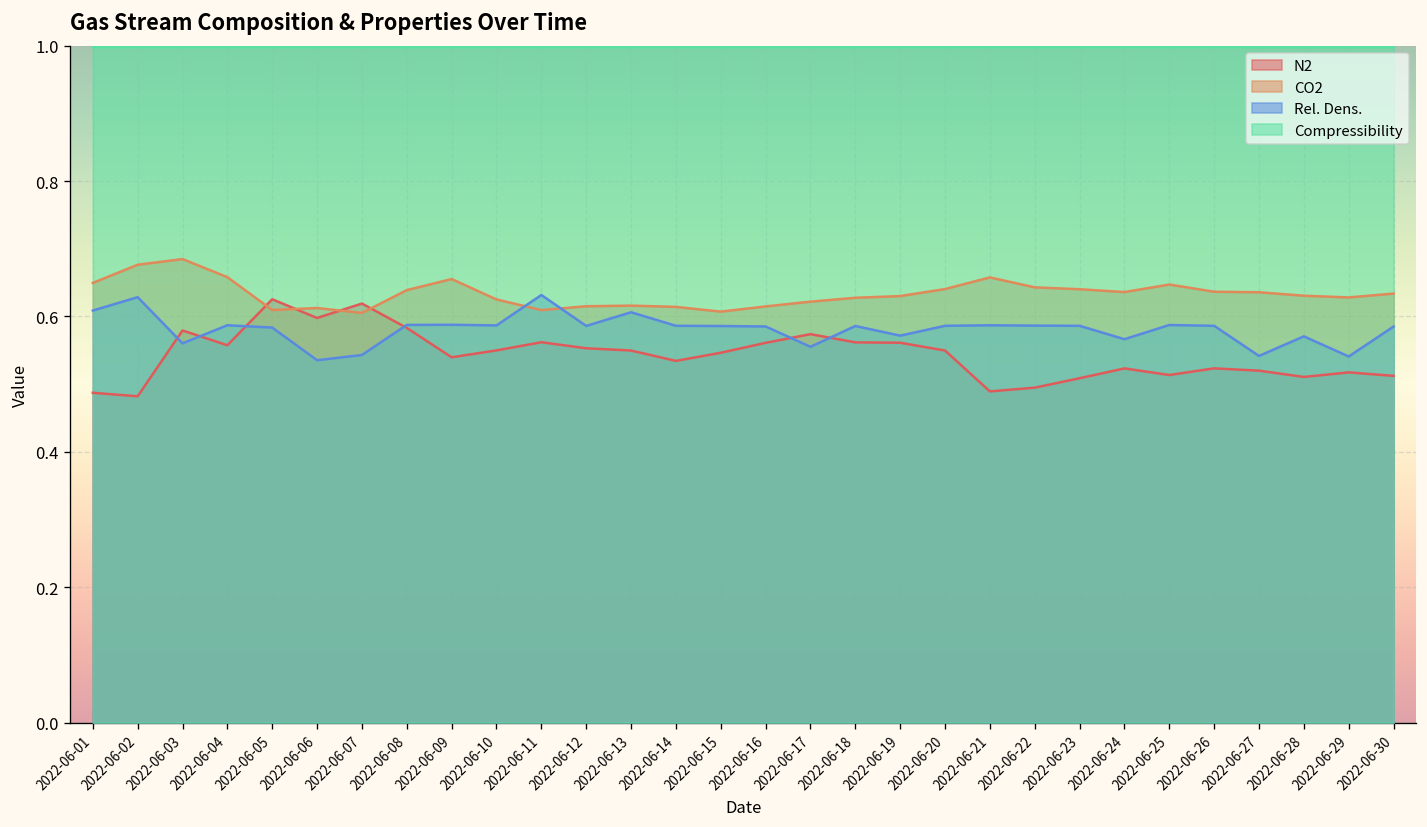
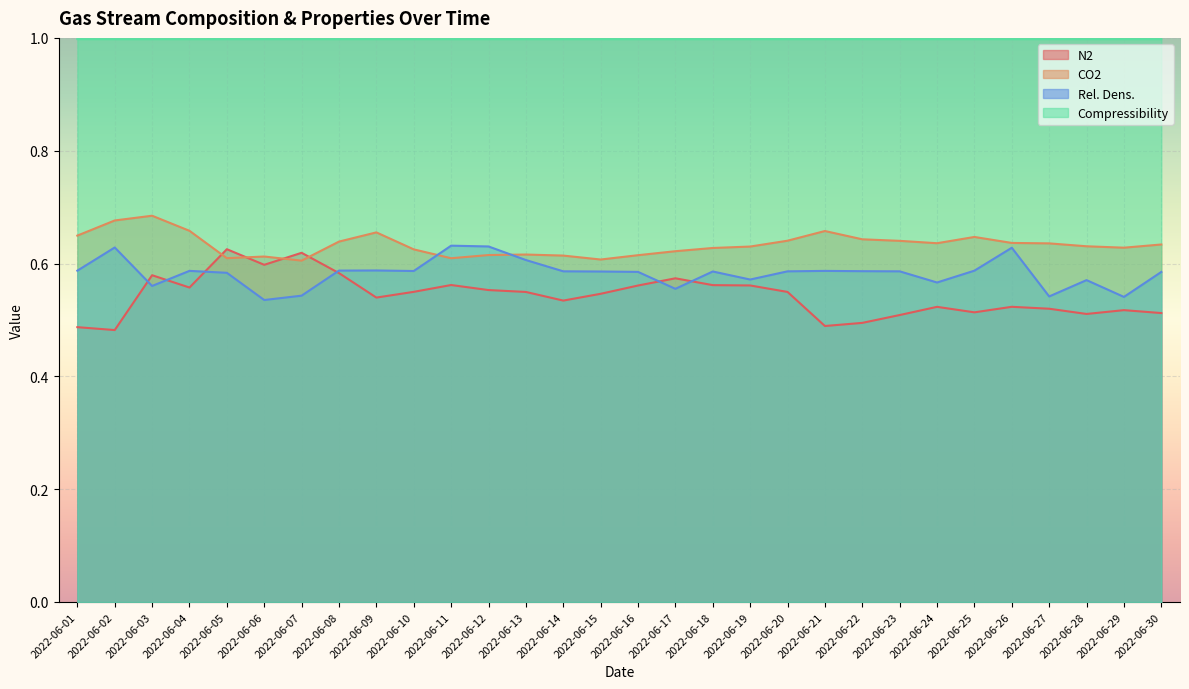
Rel. Dens., 2022-06-01: 0.61 -> 0.59
Rel. Dens., 2022-06-12: 0.59 -> 0.63
Rel. Dens., 2022-06-26: 0.59 -> 0.63
